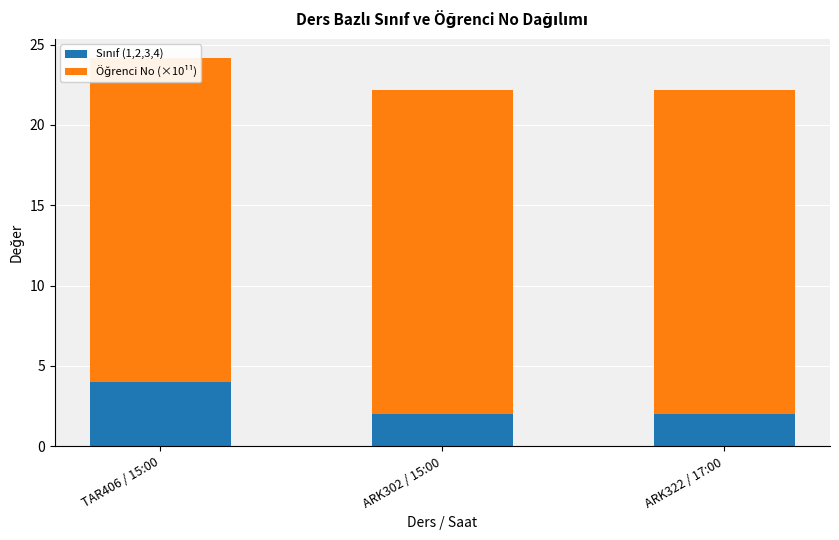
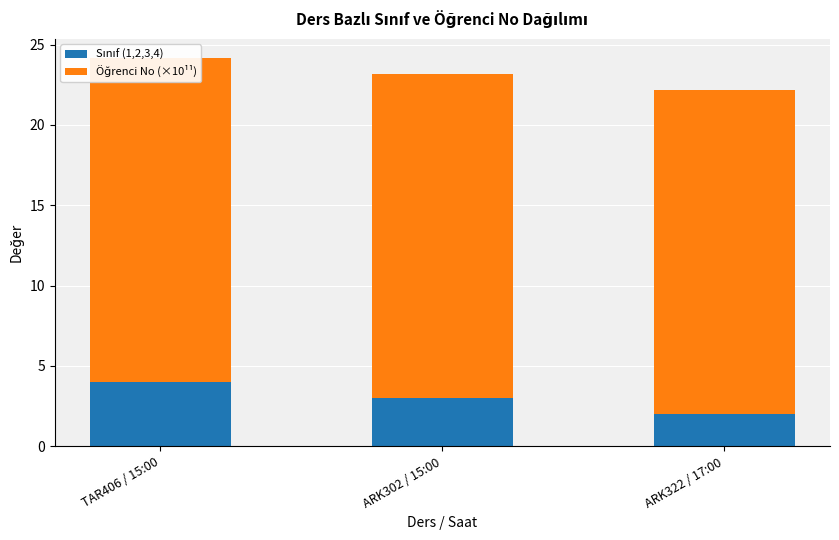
Sınıf (1,2,3,4), ARK302 / 15:00: 2 -> 3
